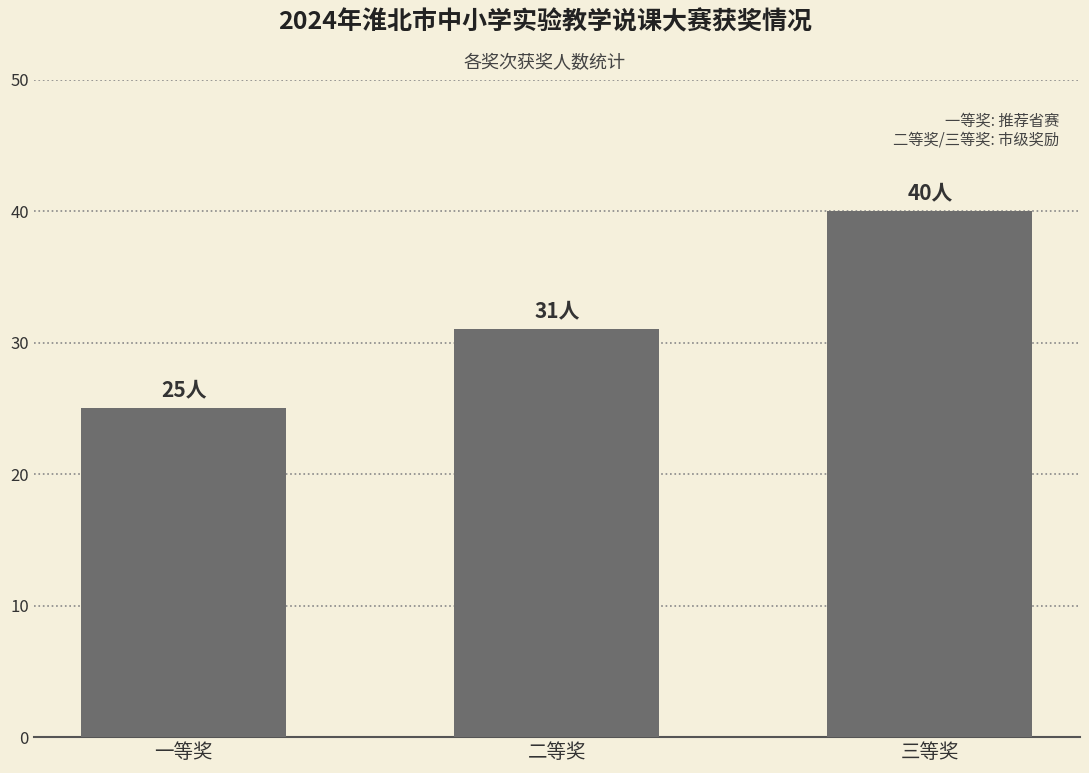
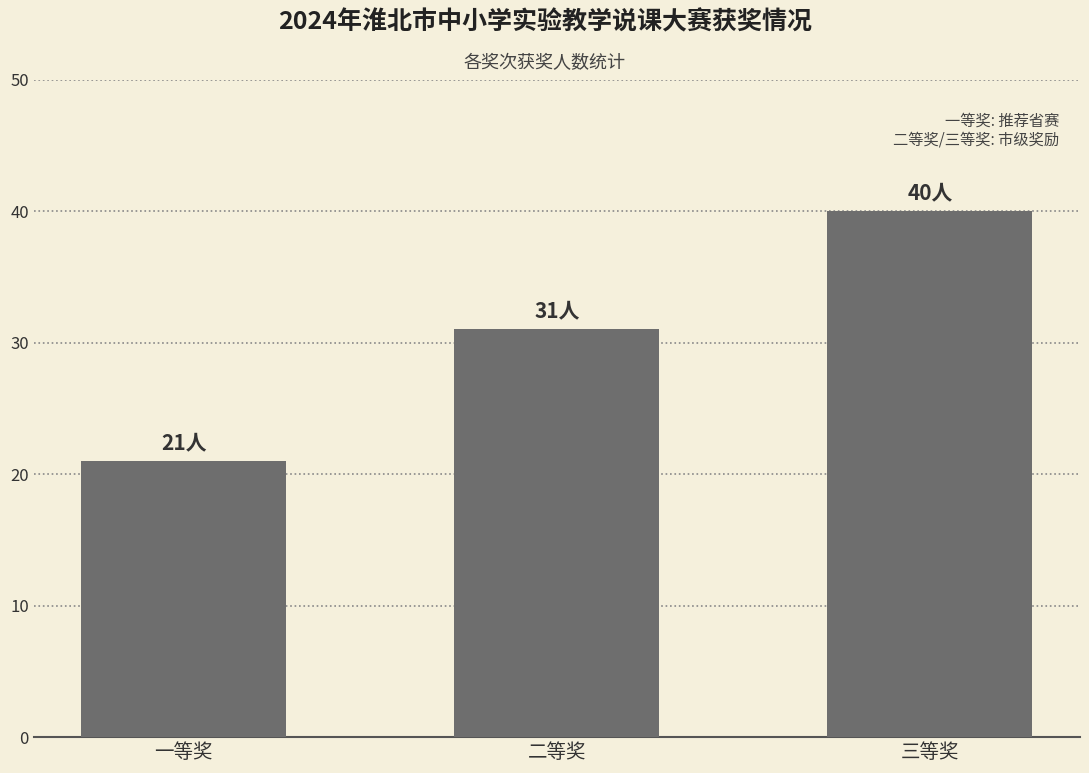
一等奖: 25人 -> 21人
